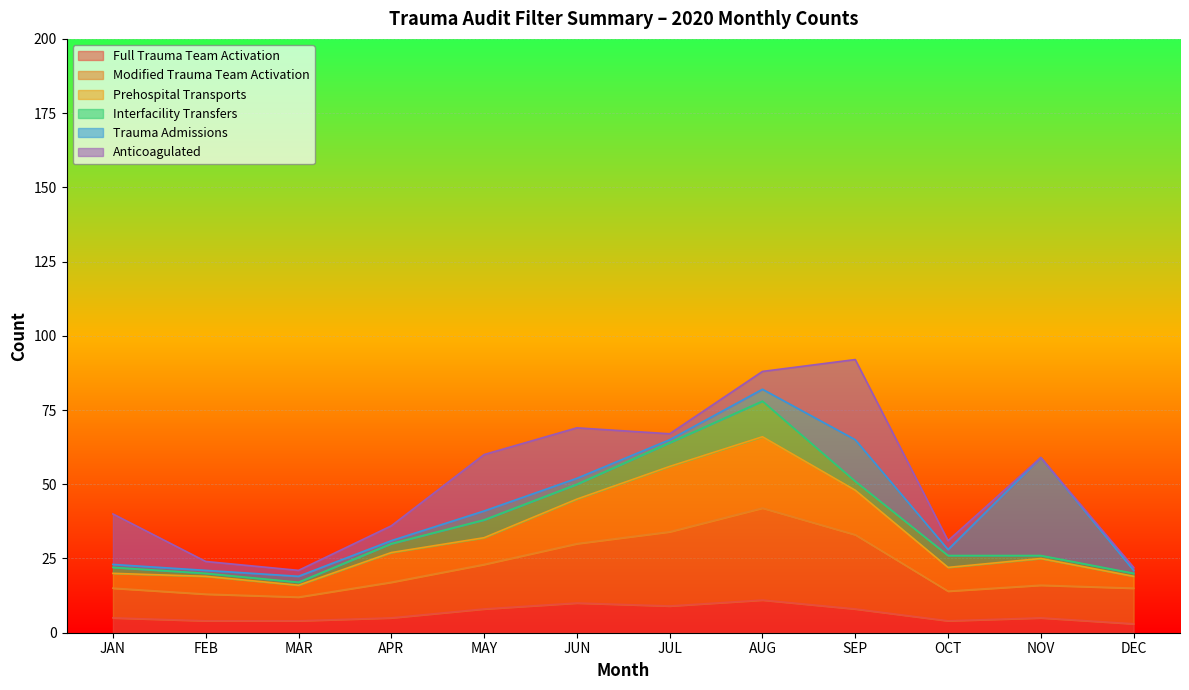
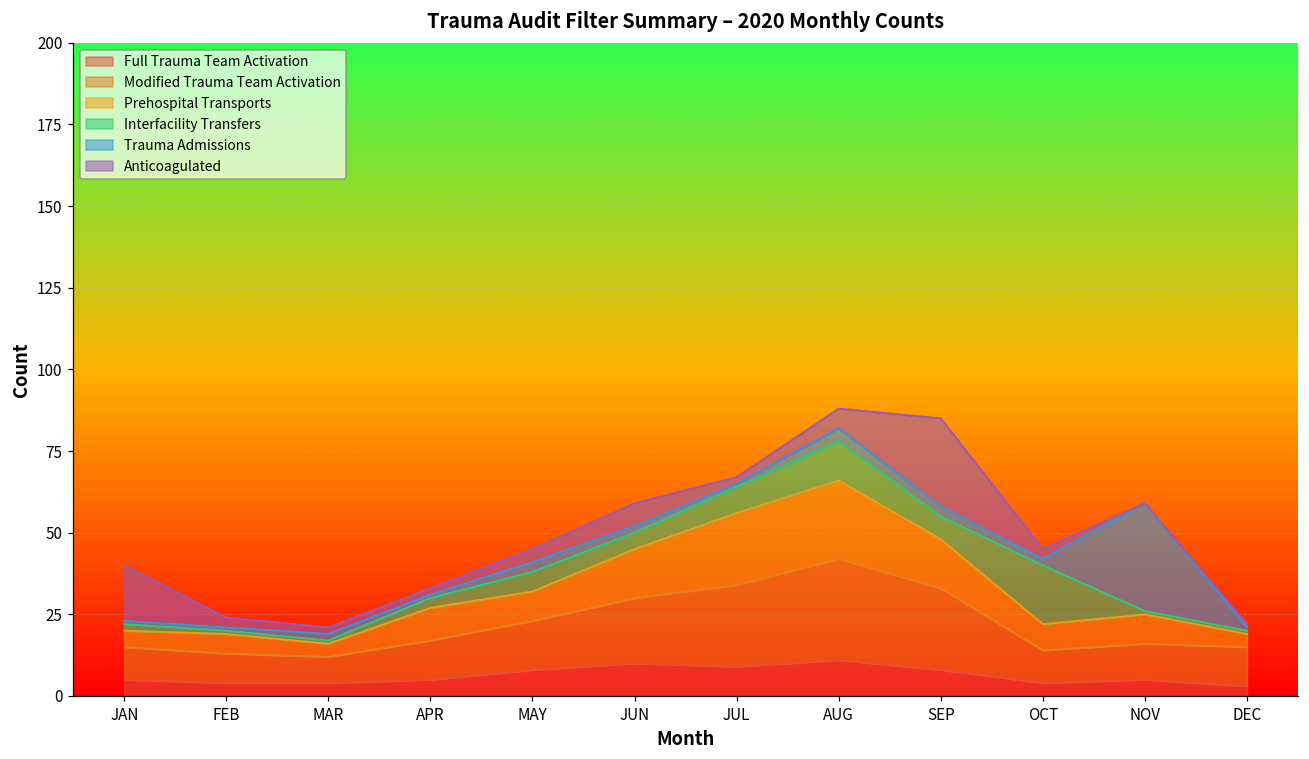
Anticoagulated, APR: 5 -> 2
Anticoagulated, MAY: 19 -> 4
Anticoagulated, JUN: 17 -> 7
Interfacility Transfers, SEP: 3 -> 7
Trauma Admissions, SEP: 14 -> 3
Interfacility Transfers, OCT: 4 -> 18
